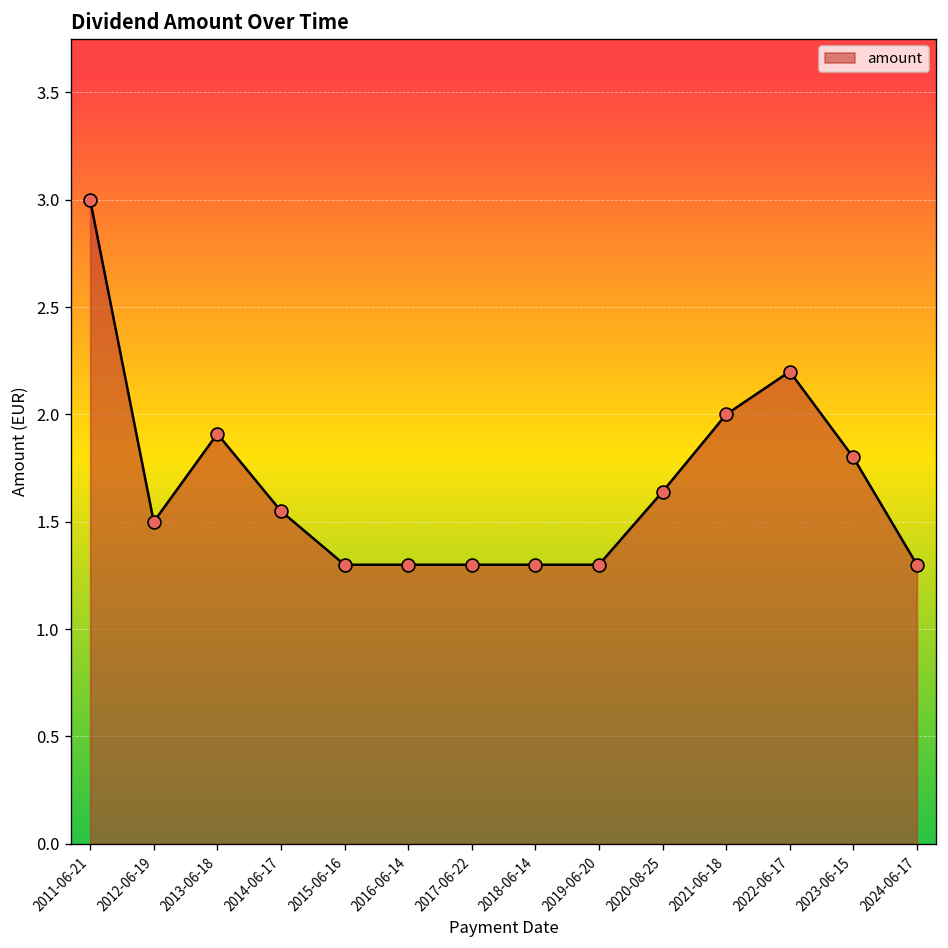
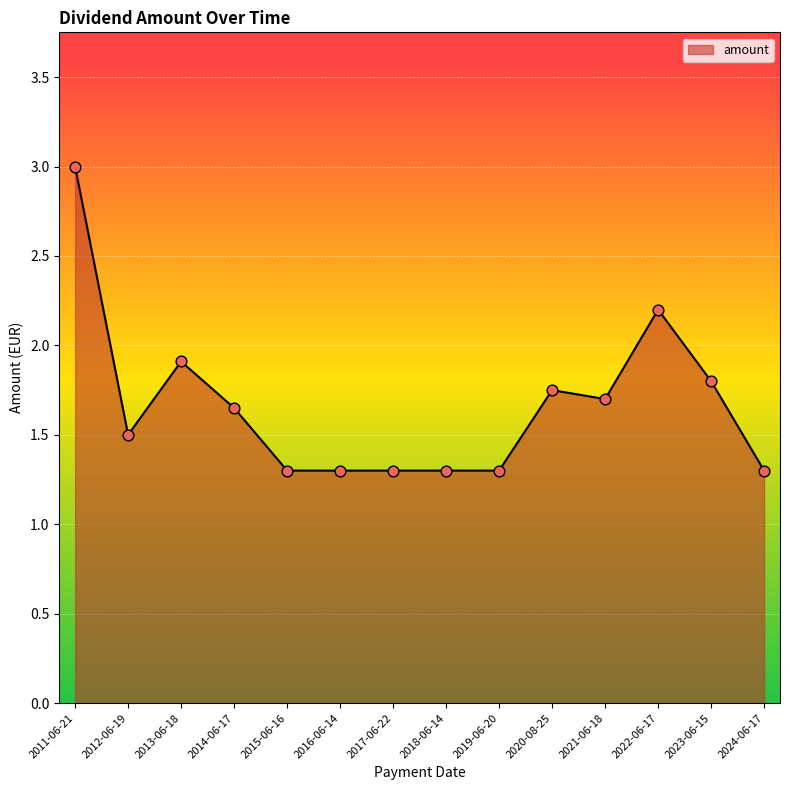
2014-06-17: 1.55 -> 1.65
2020-08-25: 1.64 -> 1.75
2021-06-18: 2.0 -> 1.7
